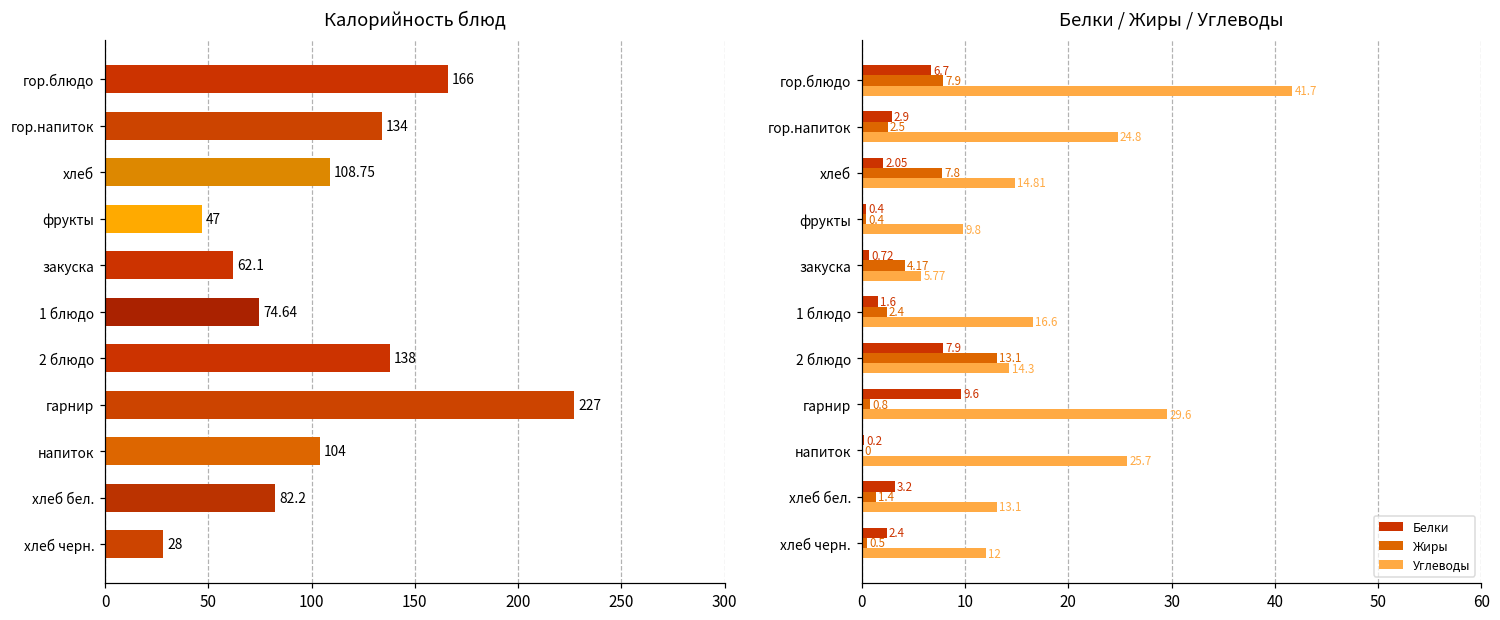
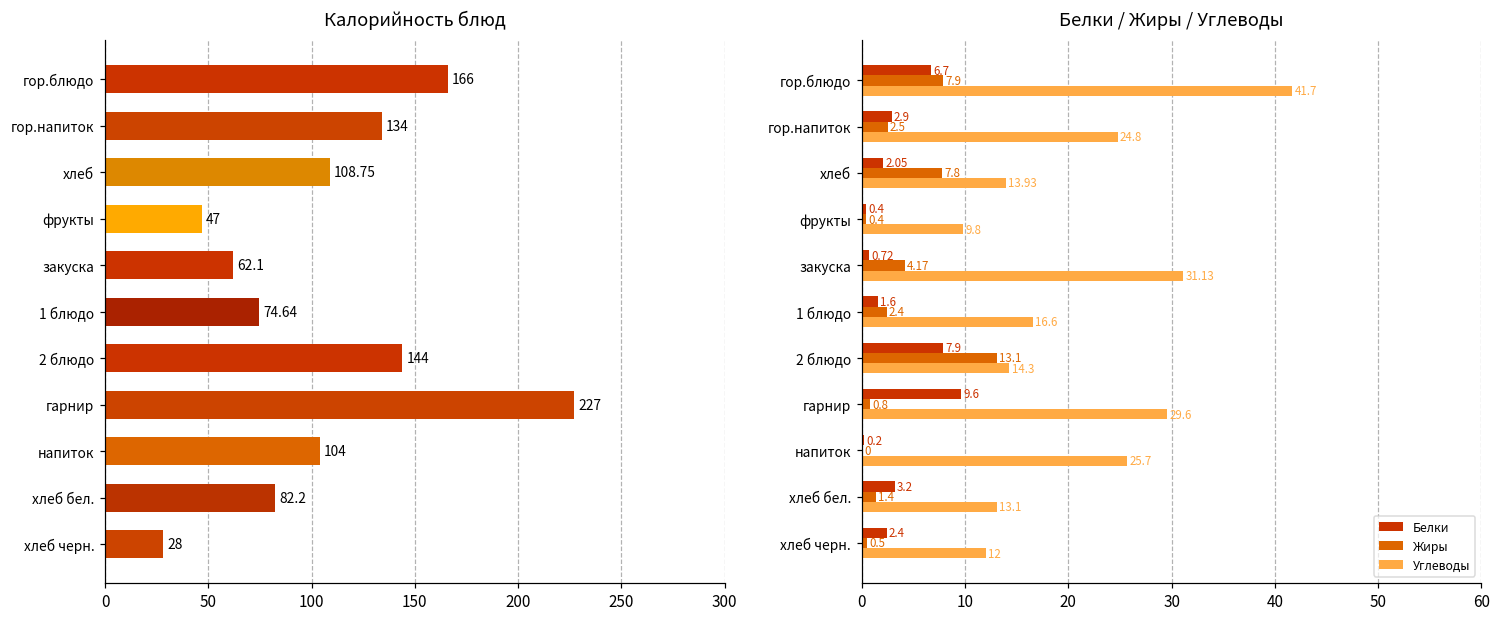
Калорийность блюд, 2 блюдо: 138 -> 144
Белки / Жиры / Углеводы, Углеводы, хлеб: 14.81 -> 13.93
Белки / Жиры / Углеводы, Углеводы, закуска: 5.77 -> 31.13
